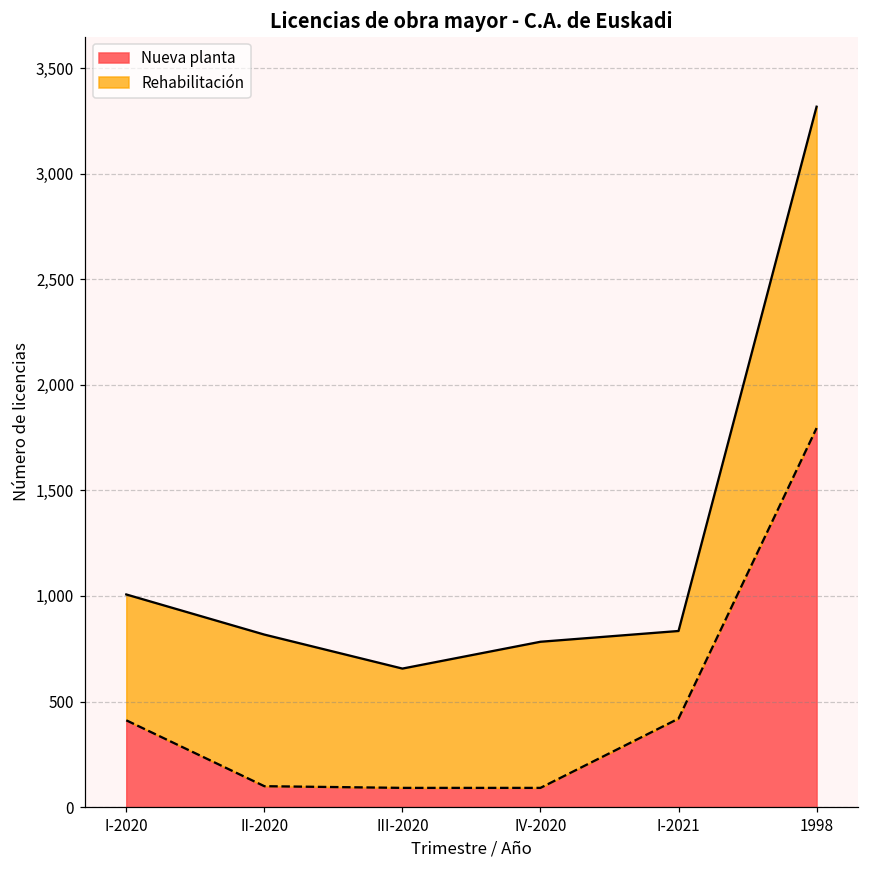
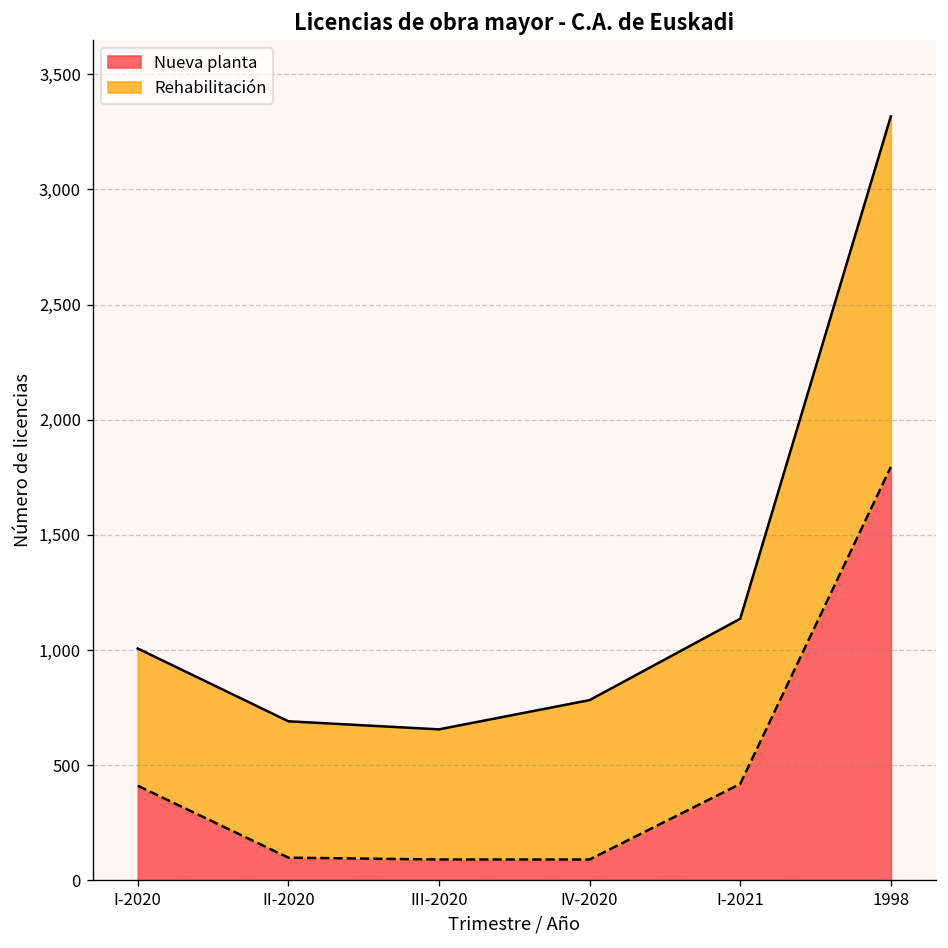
Rehabilitación, II-2020: 720 -> 590
Rehabilitación, I-2021: 420 -> 720
